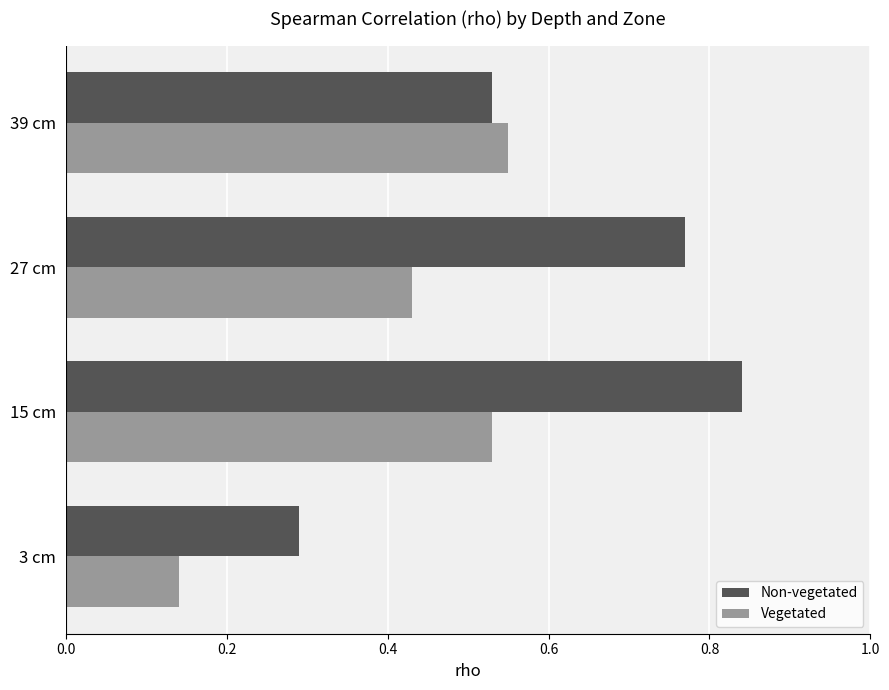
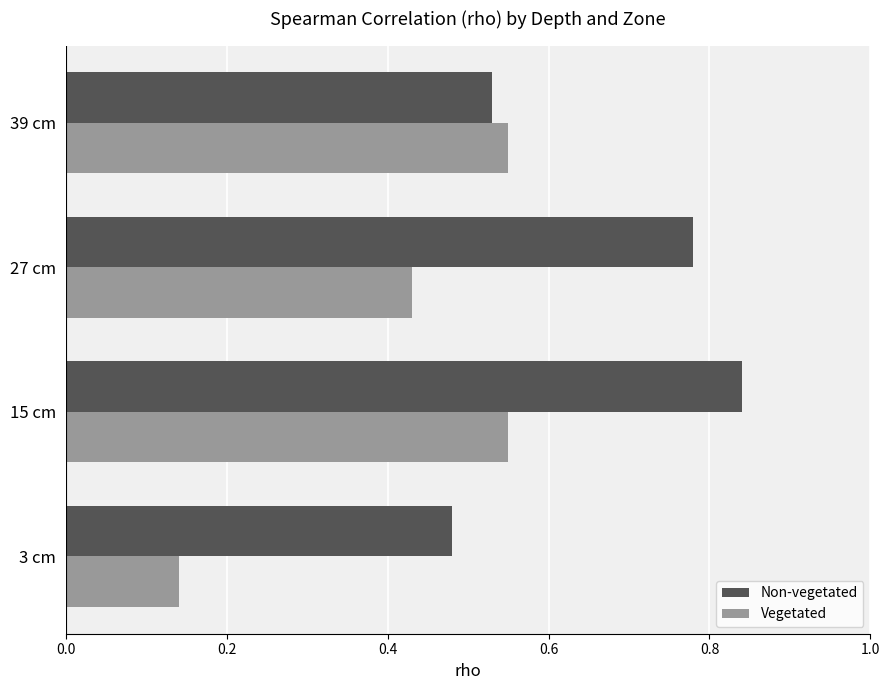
Non-vegetated, 27 cm: 0.77 -> 0.78
Vegetated, 15 cm: 0.53 -> 0.55
Non-vegetated, 3 cm: 0.29 -> 0.48
